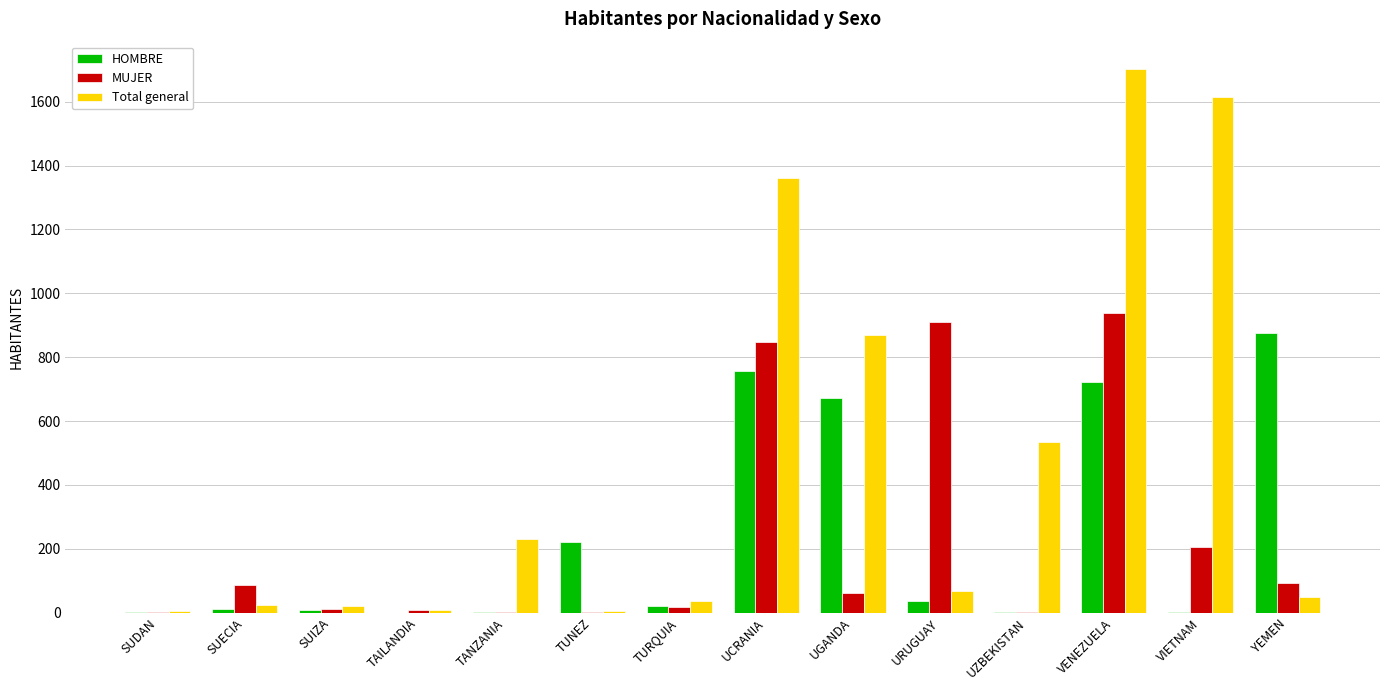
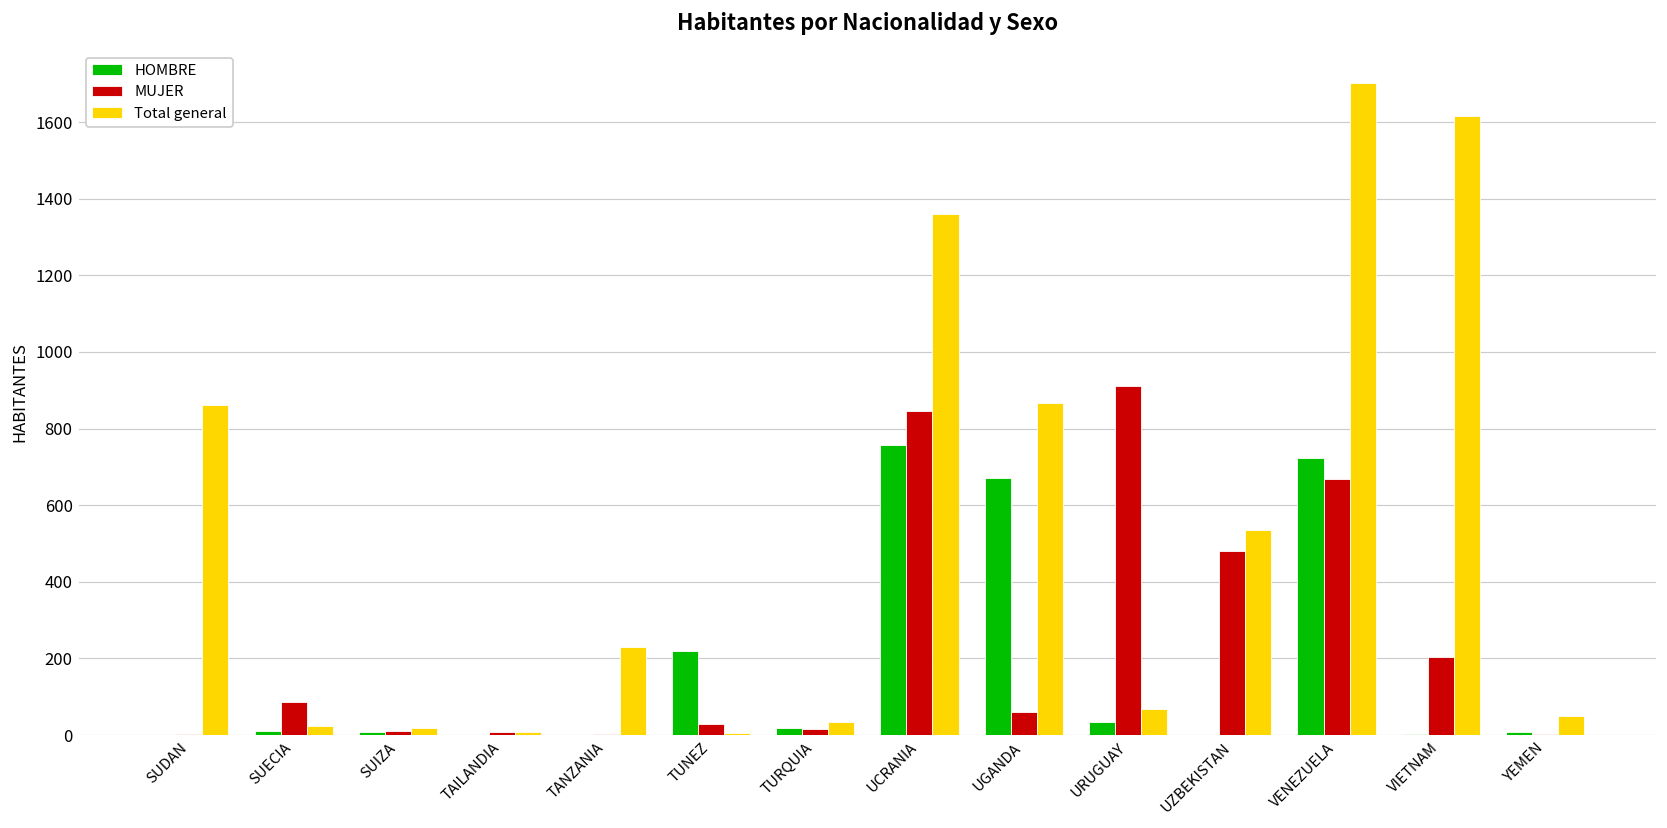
Total general, SUDAN: 0 -> 860
MUJER, TUNEZ: 0 -> 30
MUJER, UZBEKISTAN: 0 -> 480
MUJER, VENEZUELA: 940 -> 670
HOMBRE, YEMEN: 880 -> 10
MUJER, YEMEN: 90 -> 0
